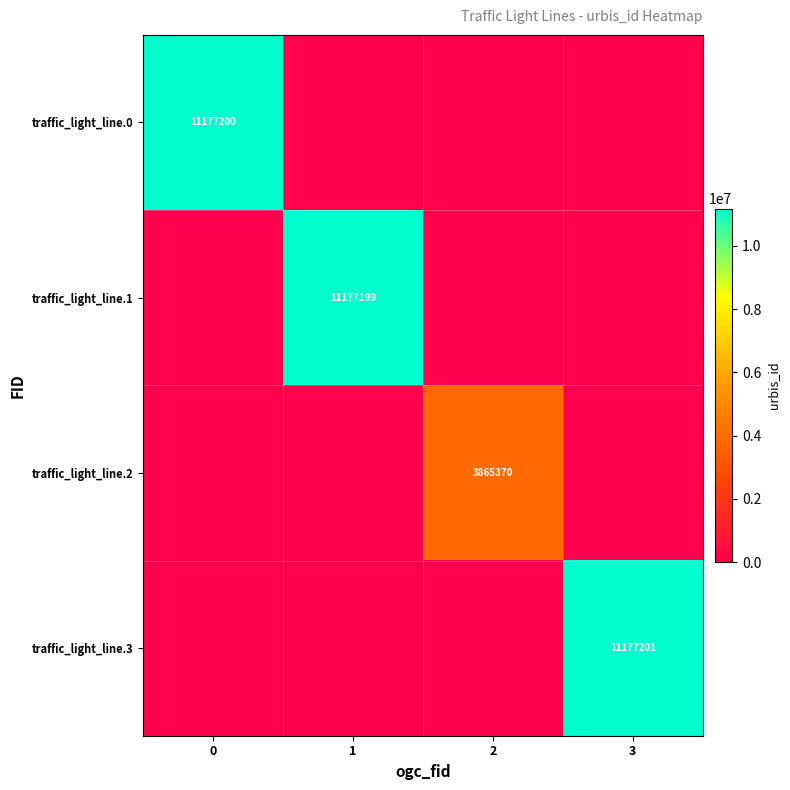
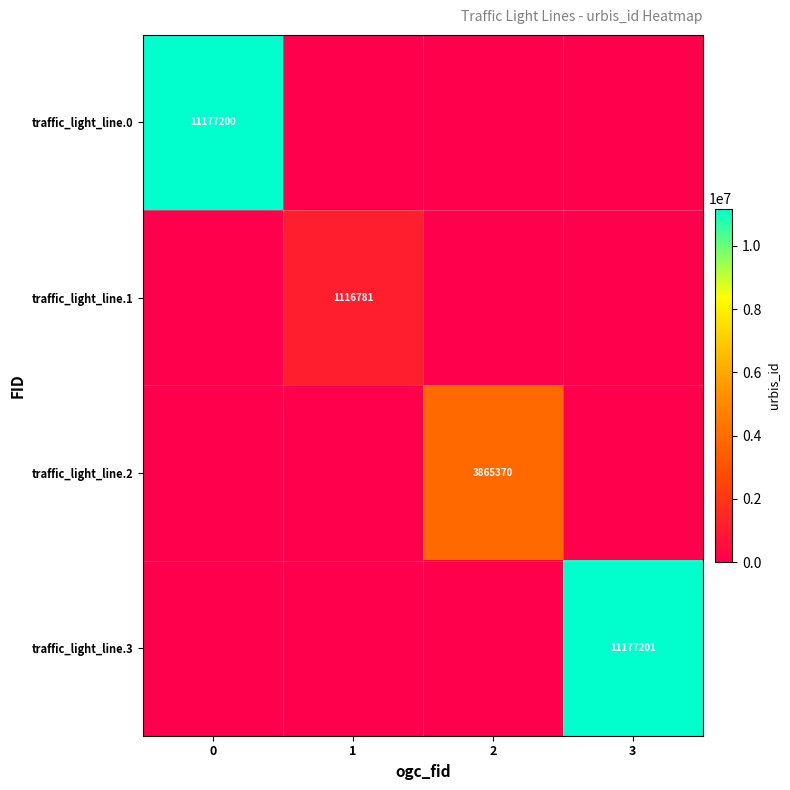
traffic_light_line.1, 1: 11177199 -> 1116781
